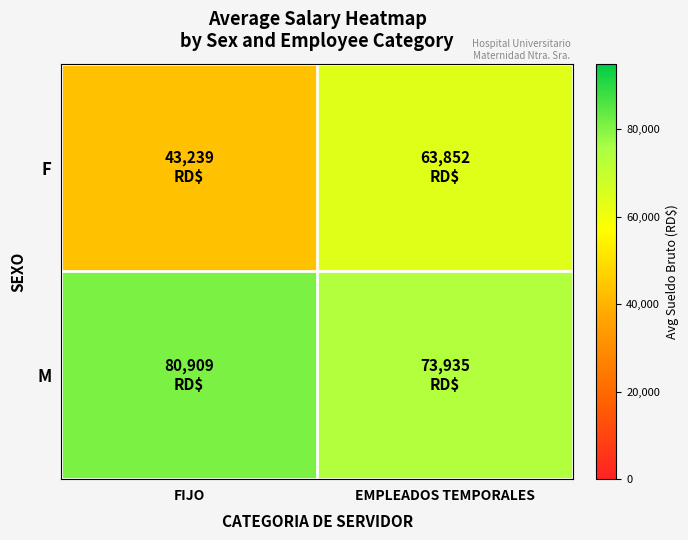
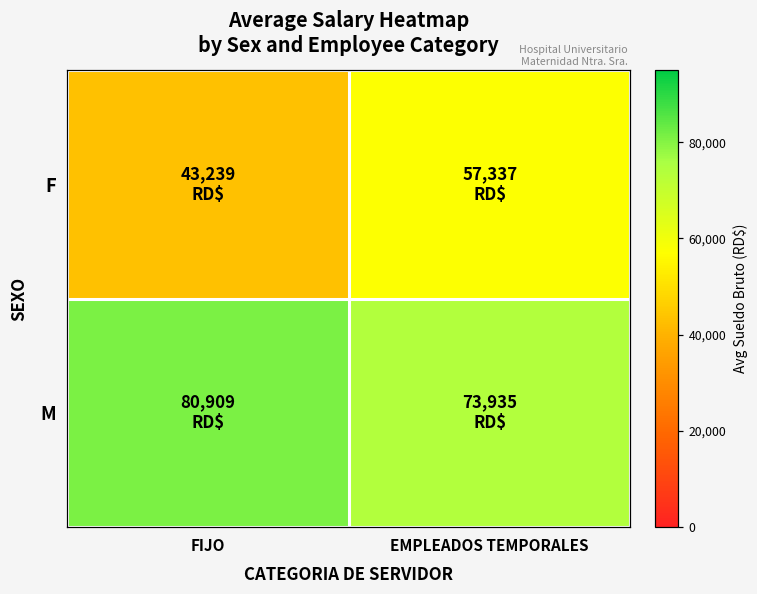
F, EMPLEADOS TEMPORALES: 63,852 -> 57,337
